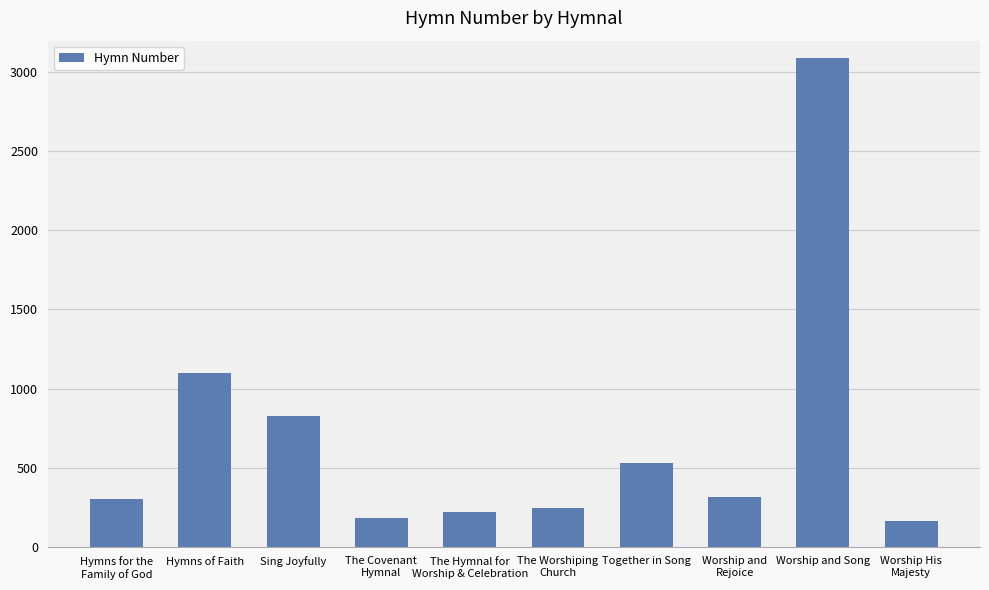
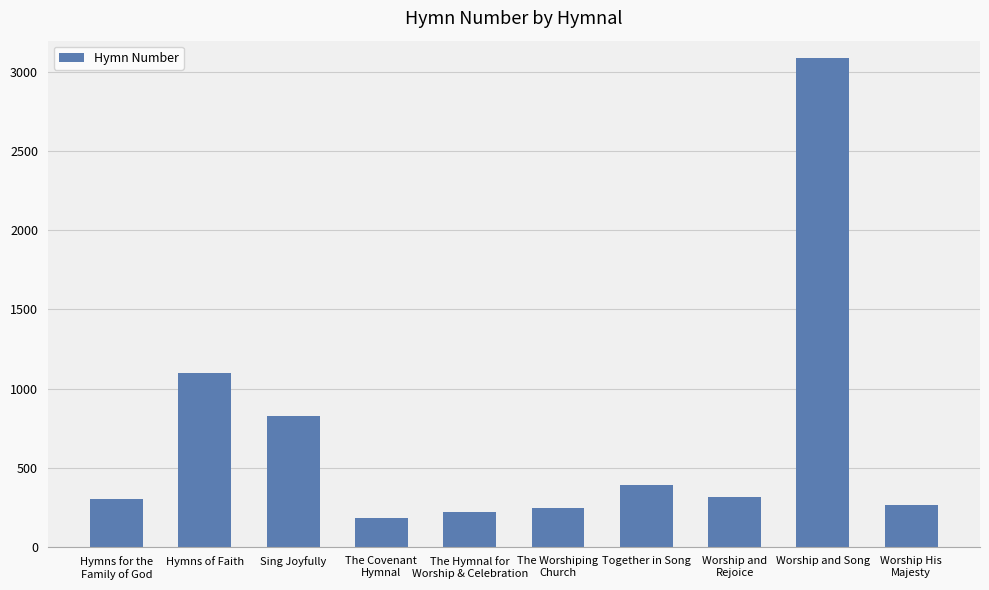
Together in Song: 530 -> 390
Worship His Majesty: 160 -> 260
